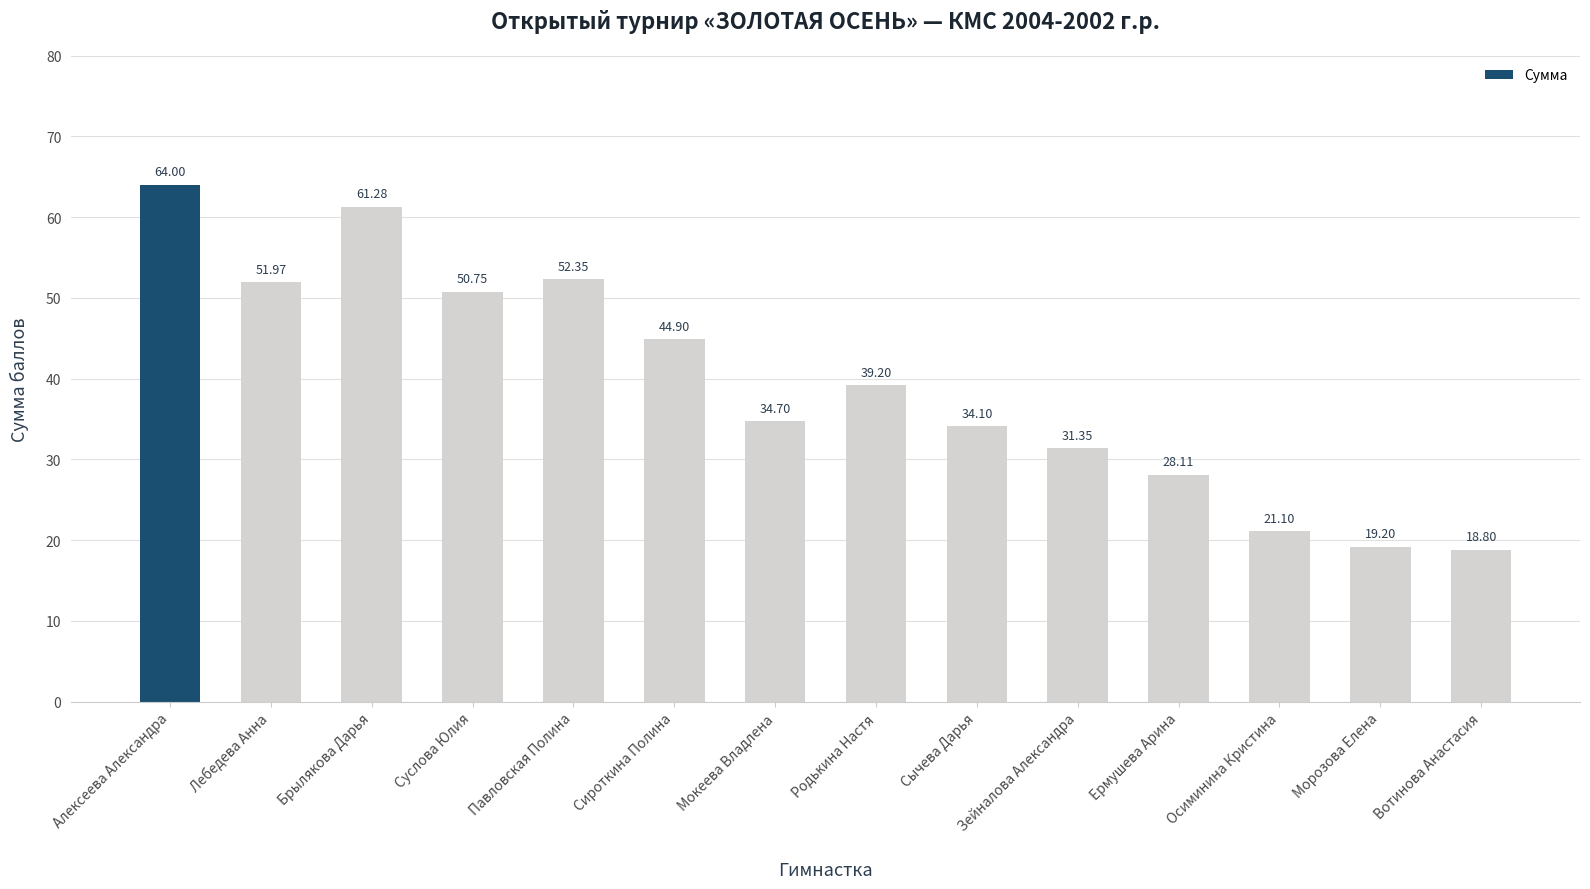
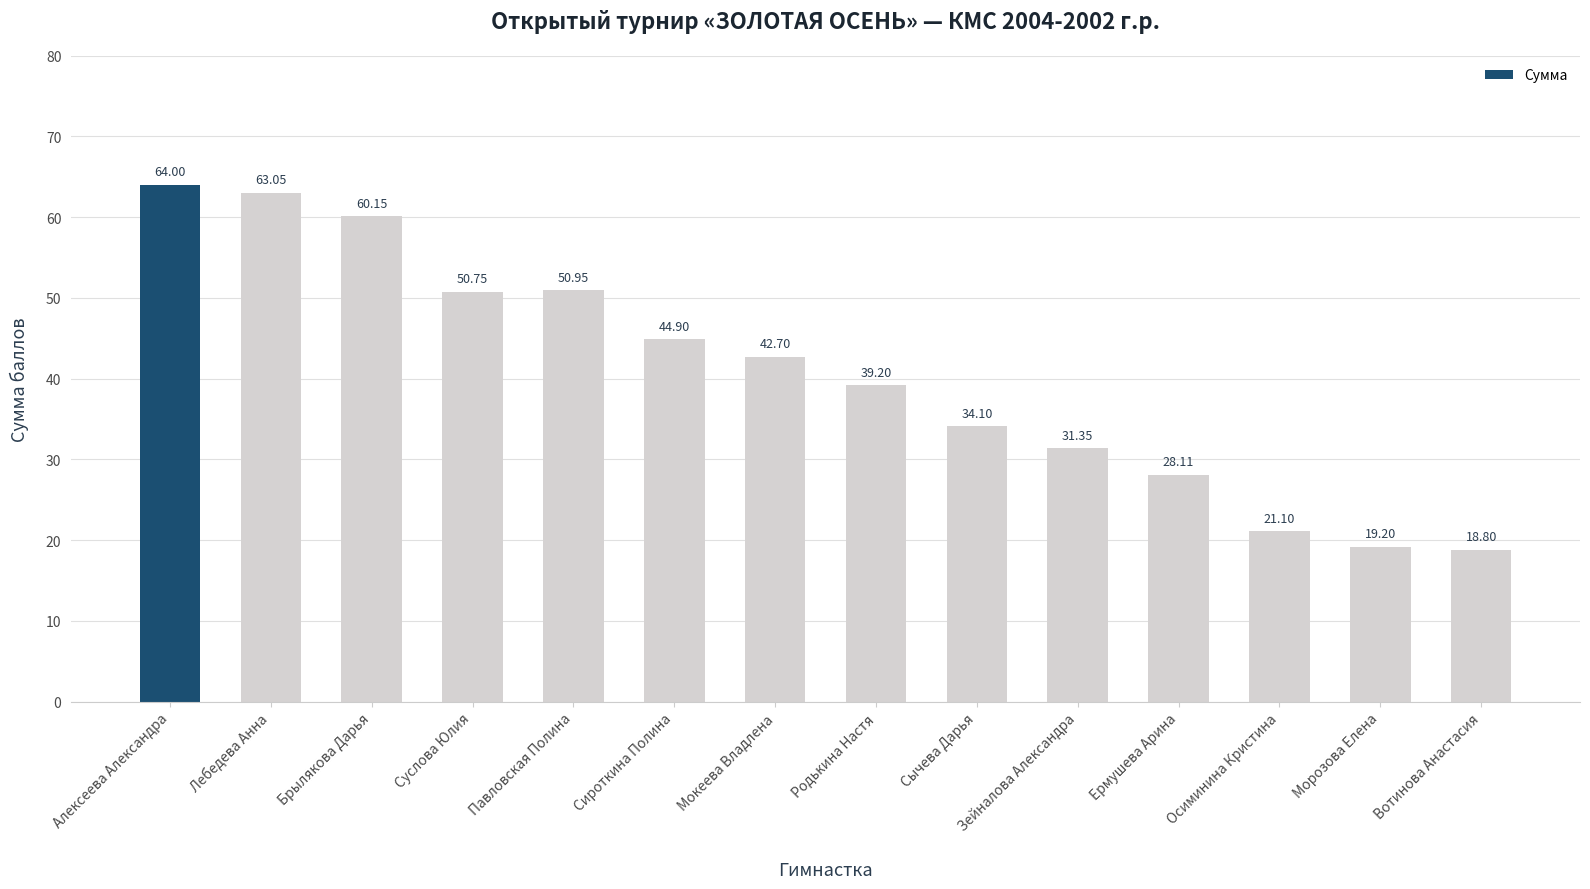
Лебедева Анна: 51.97 -> 63.05
Брылякова Дарья: 61.28 -> 60.15
Павловская Полина: 52.35 -> 50.95
Мокеева Владлена: 34.70 -> 42.70
